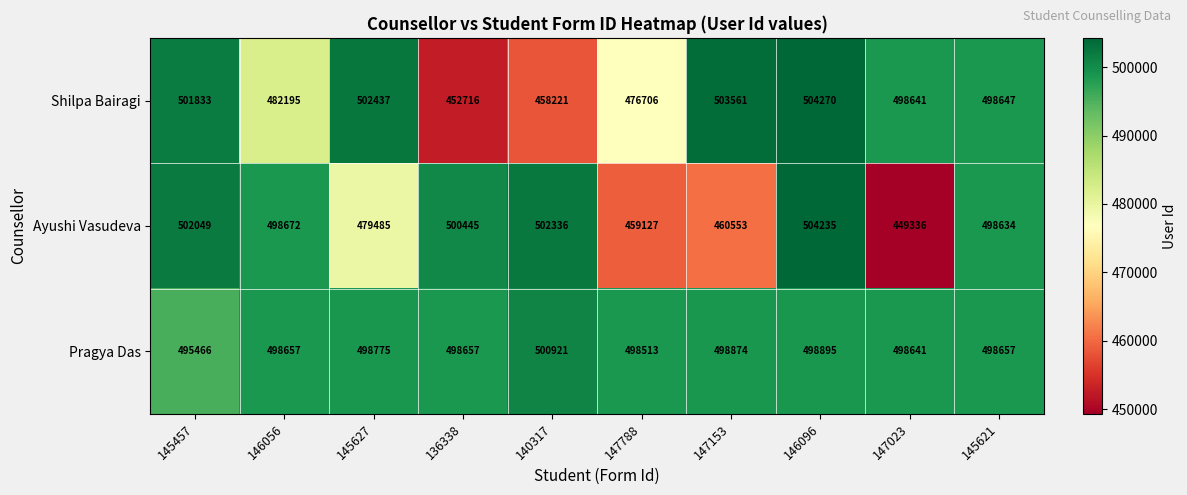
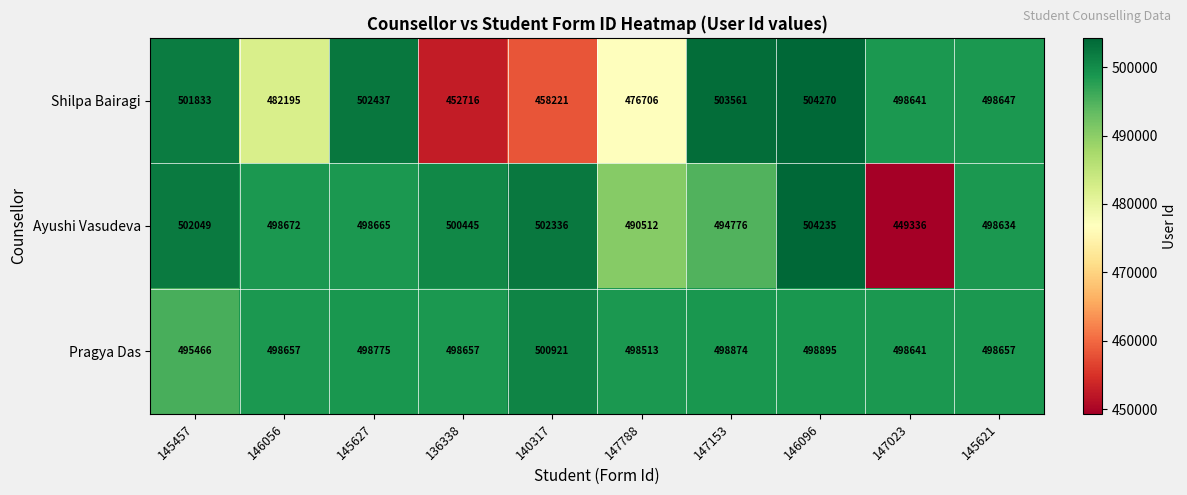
Ayushi Vasudeva, 145627: 479485 -> 498665
Ayushi Vasudeva, 147788: 459127 -> 490512
Ayushi Vasudeva, 147153: 460553 -> 494776
